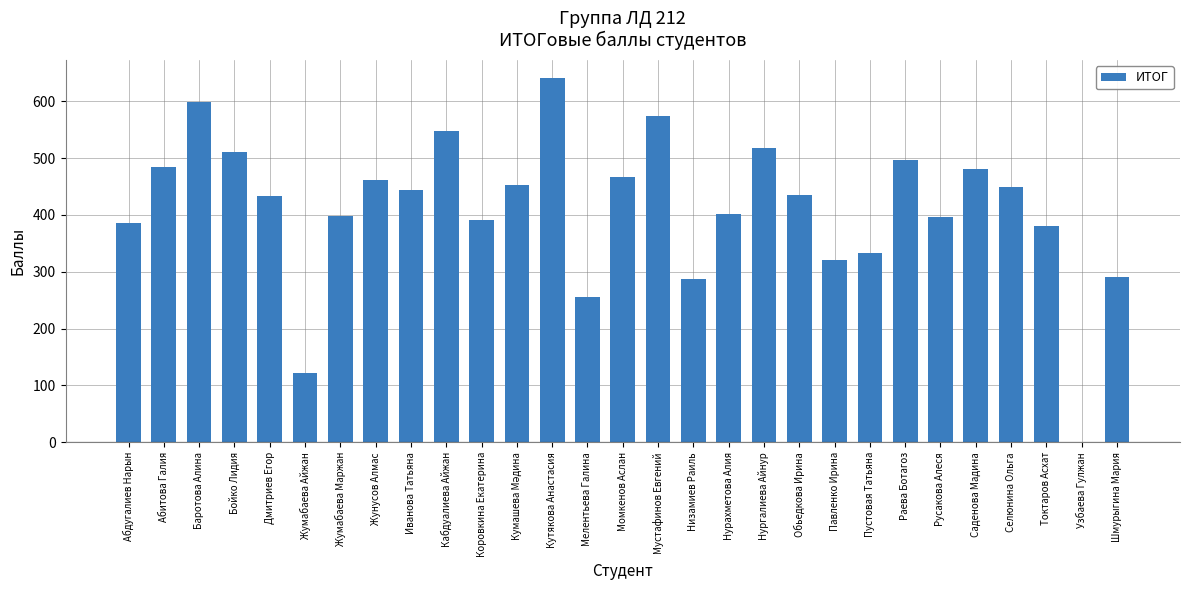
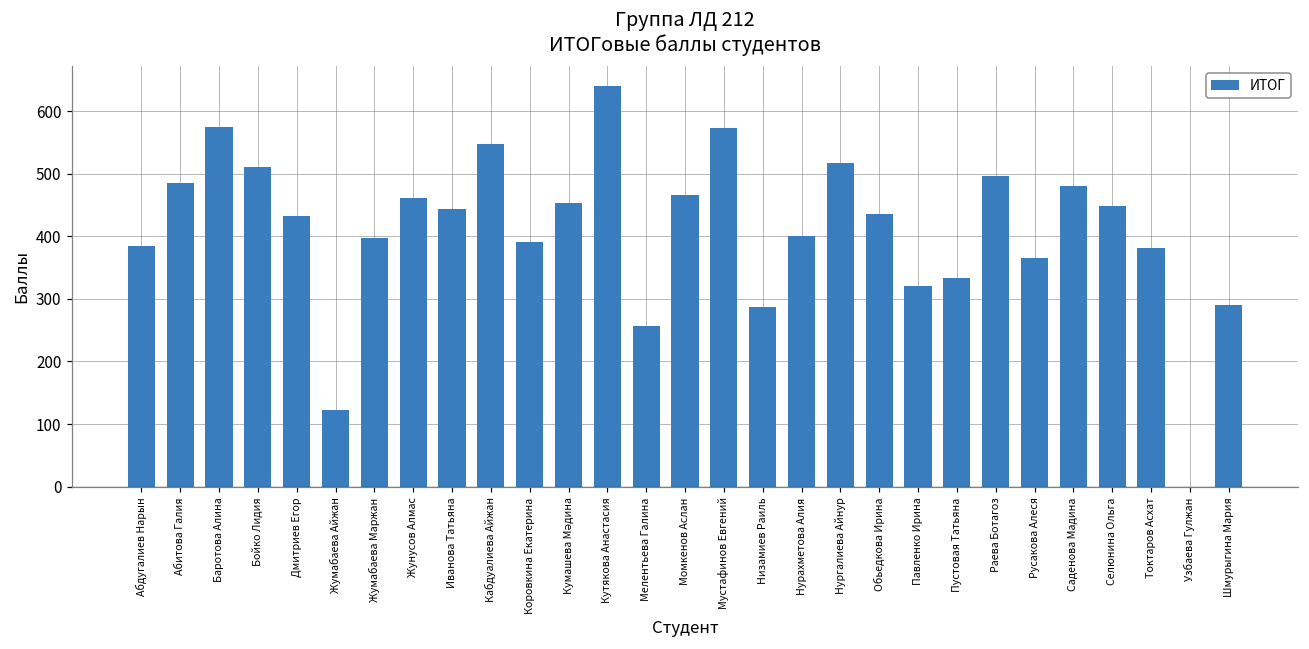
Баротова Алина: 600 -> 580
Русакова Алеся: 400 -> 370
